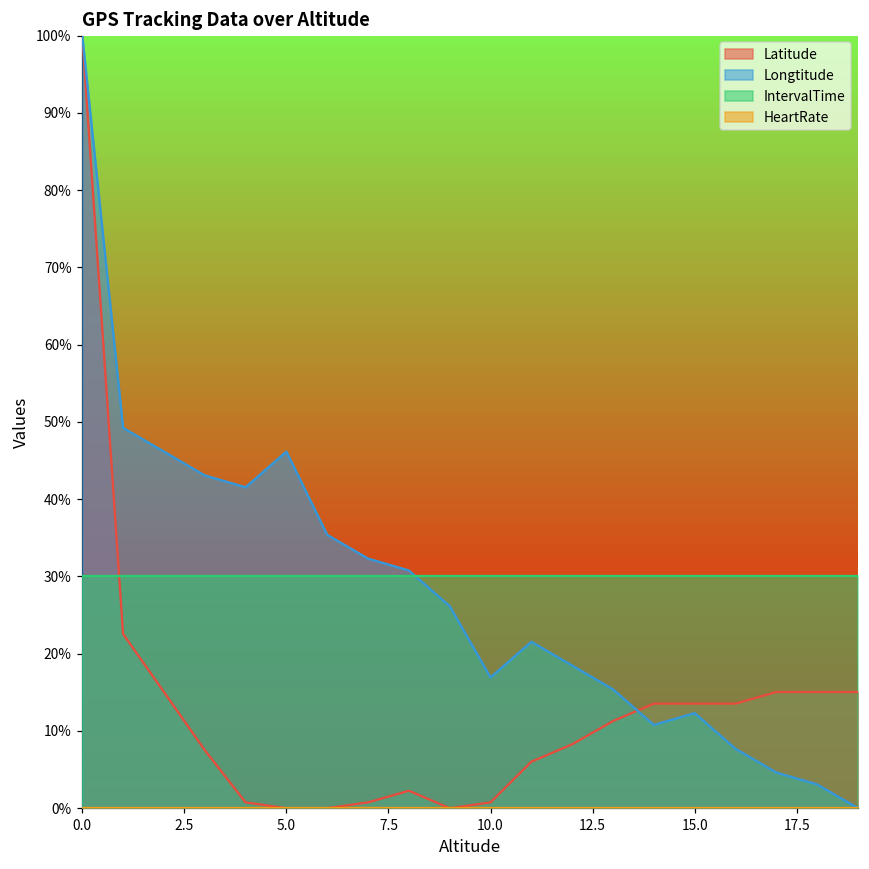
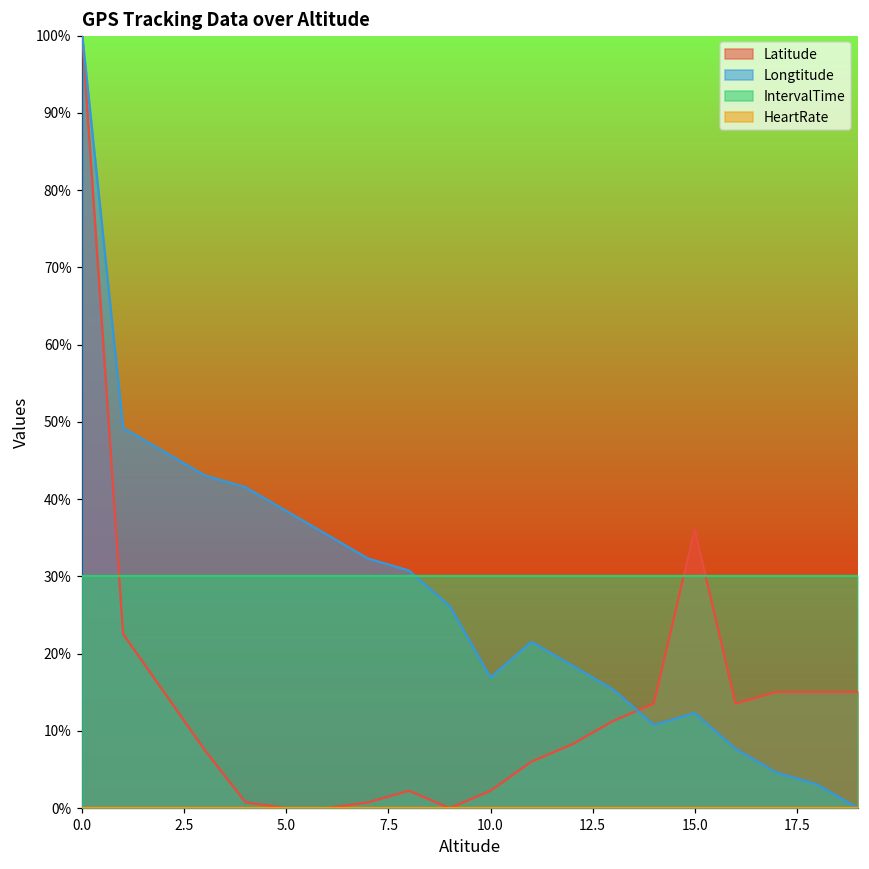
Longtitude, 5.0: 46% -> 38%
Latitude, 10.0: 1% -> 2%
Latitude, 15.0: 14% -> 36%
